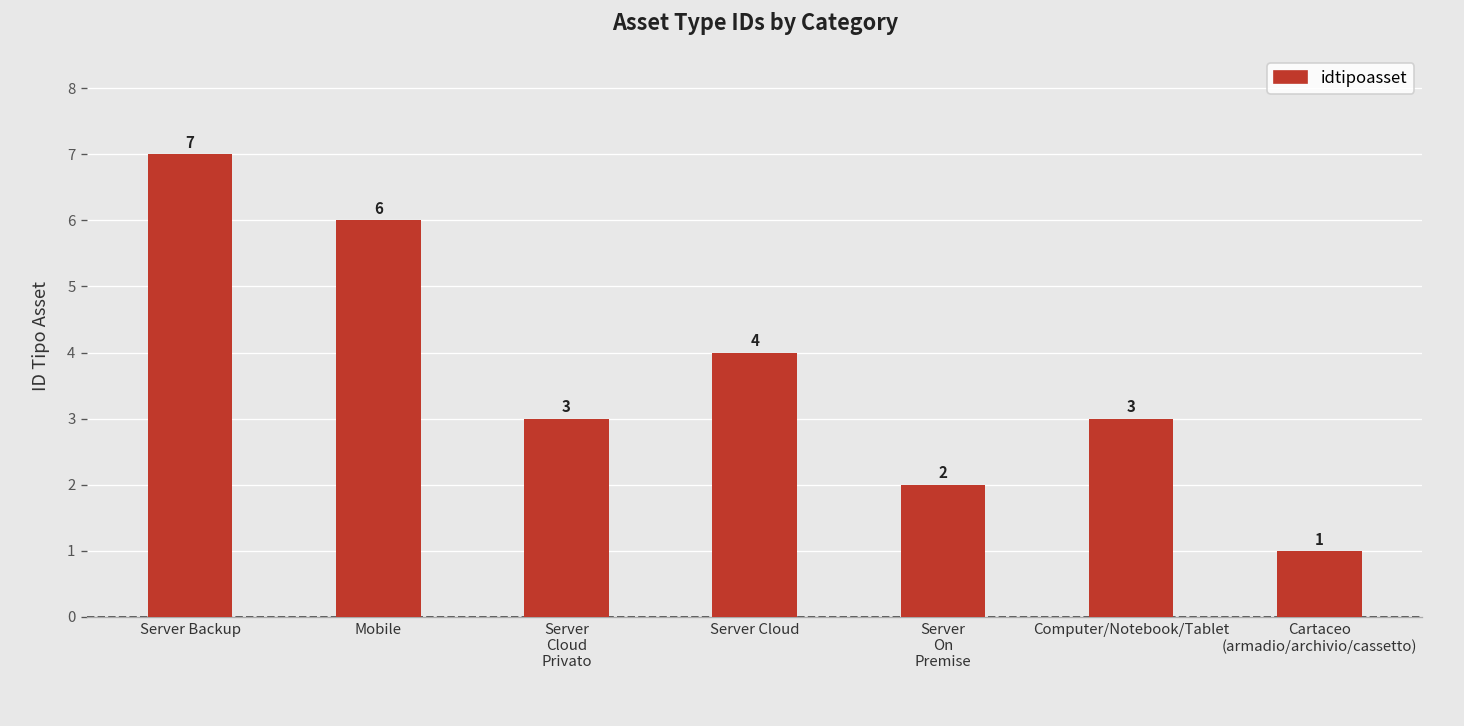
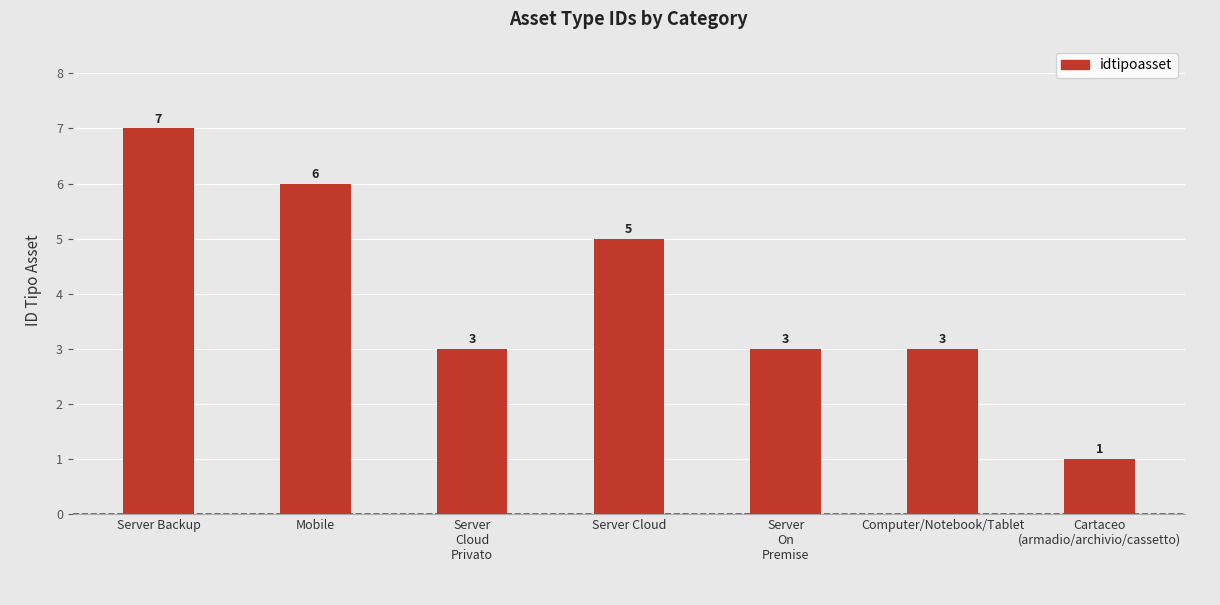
Server Cloud: 4 -> 5
Server On Premise: 2 -> 3
